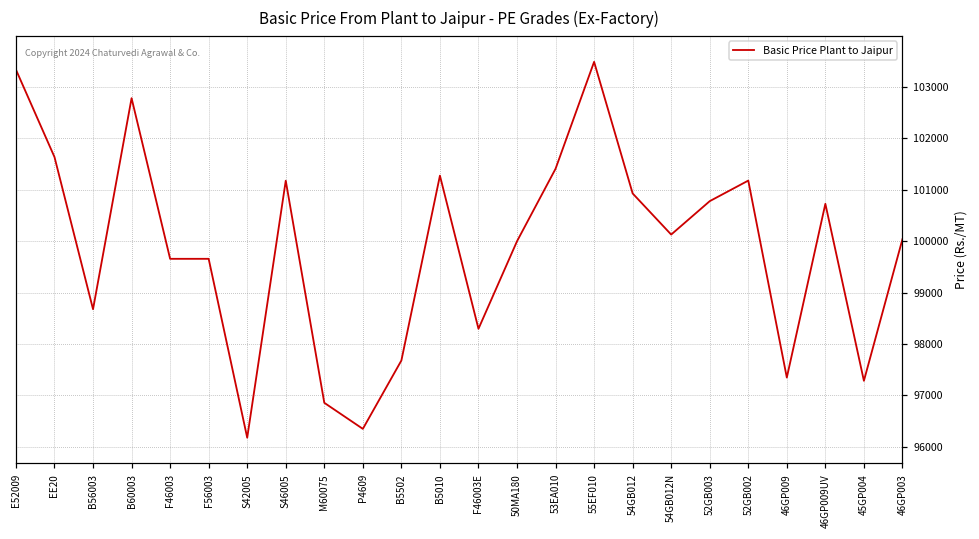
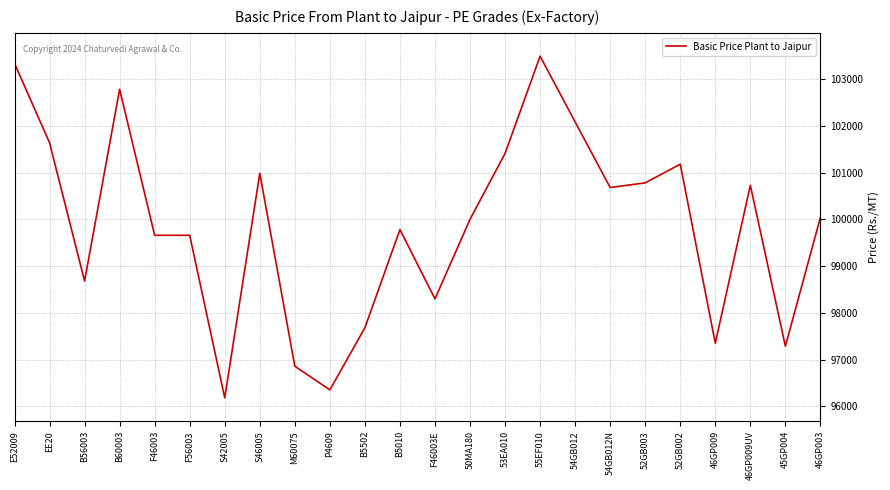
S46005: 101200 -> 101000
B5010: 101300 -> 99800
54GB012: 100900 -> 102100
54GB012N: 100100 -> 100700
